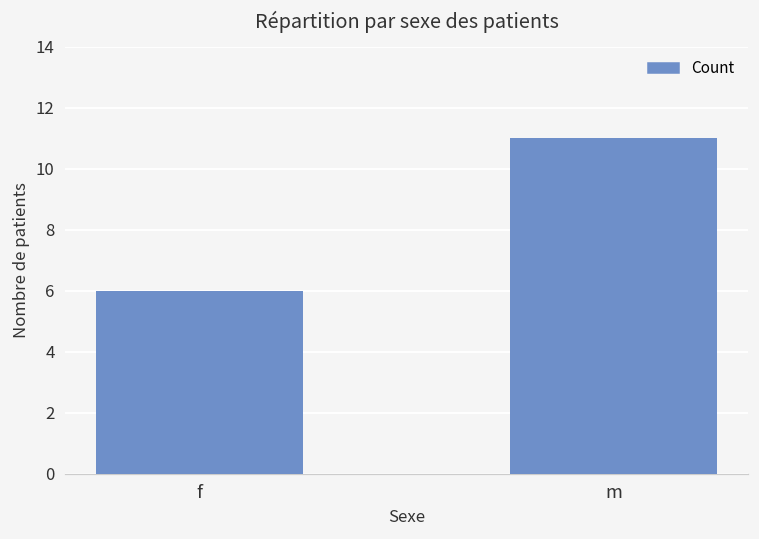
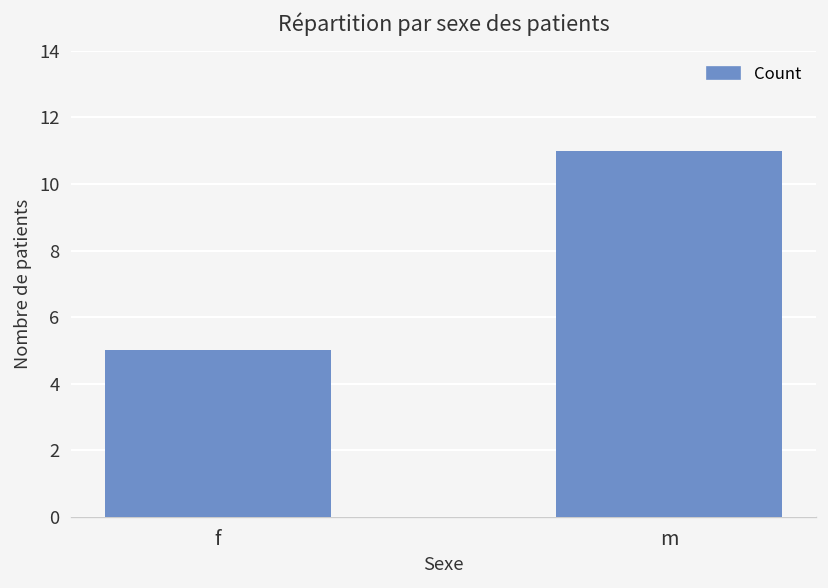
f: 6 -> 5
